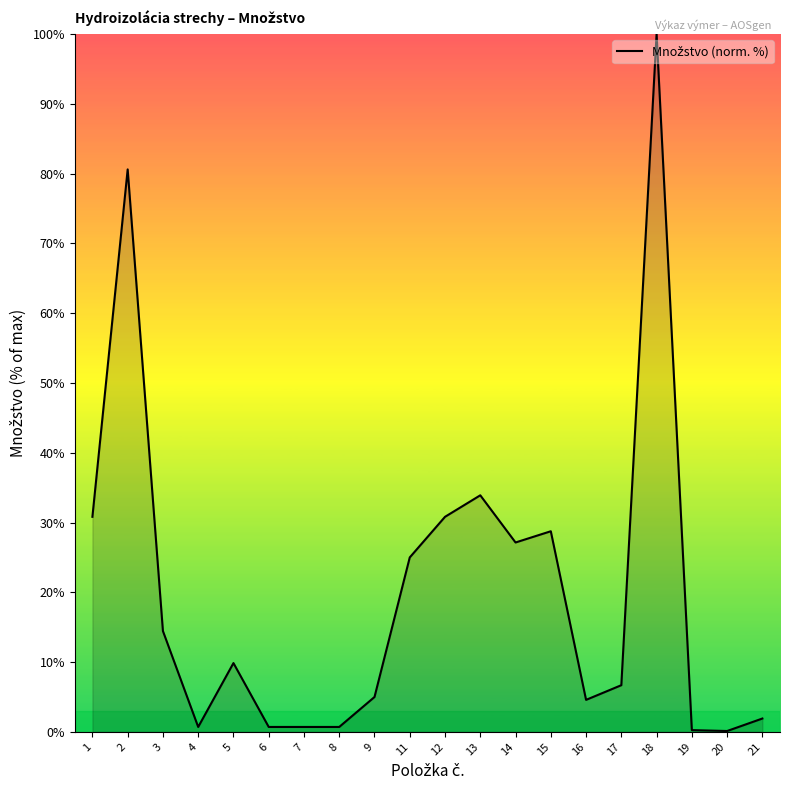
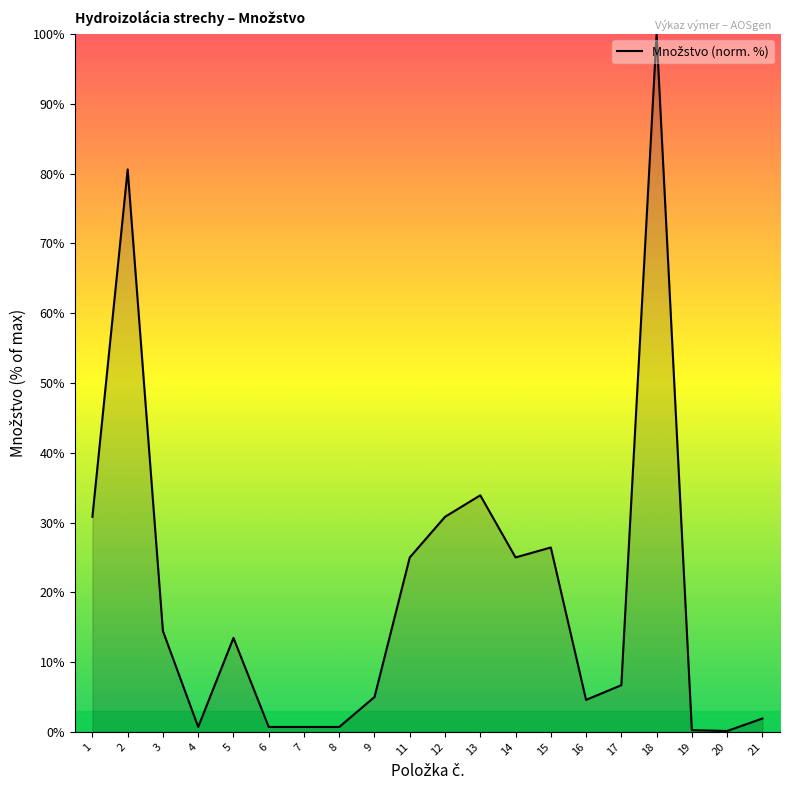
5: 10% -> 13%
14: 27% -> 25%
15: 29% -> 26%
